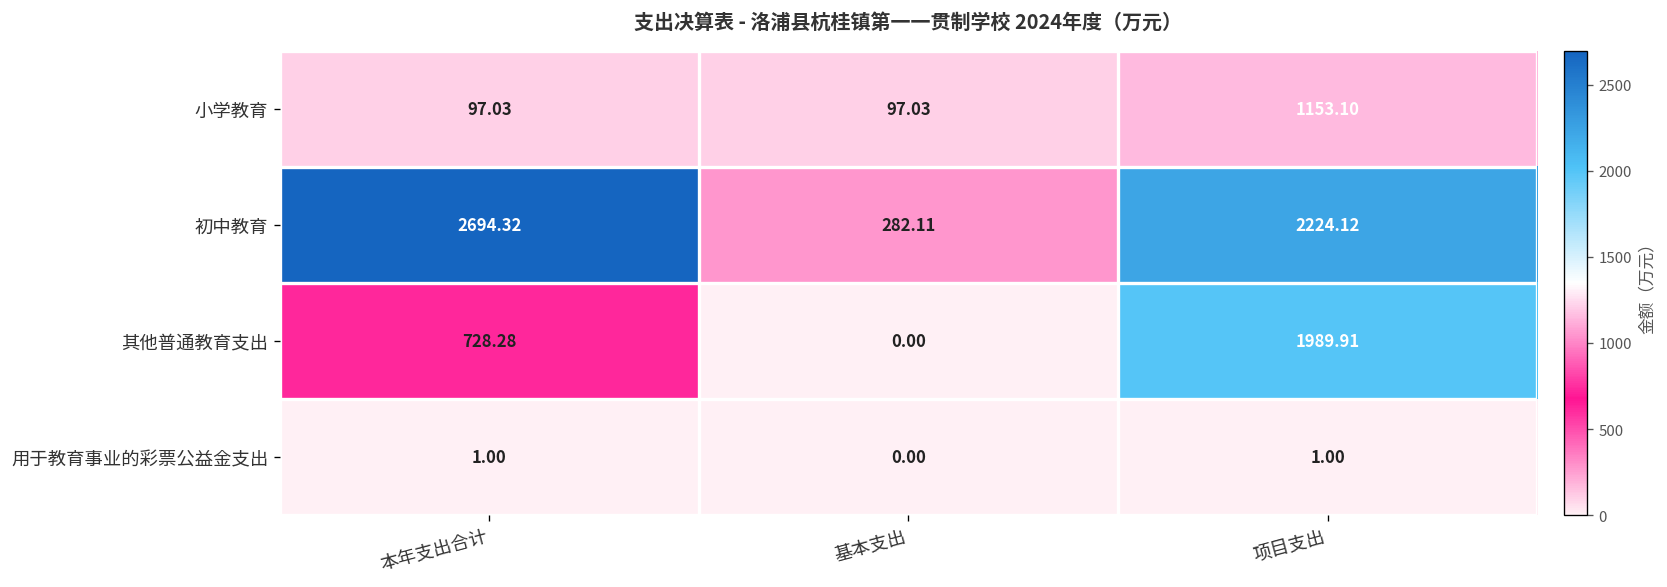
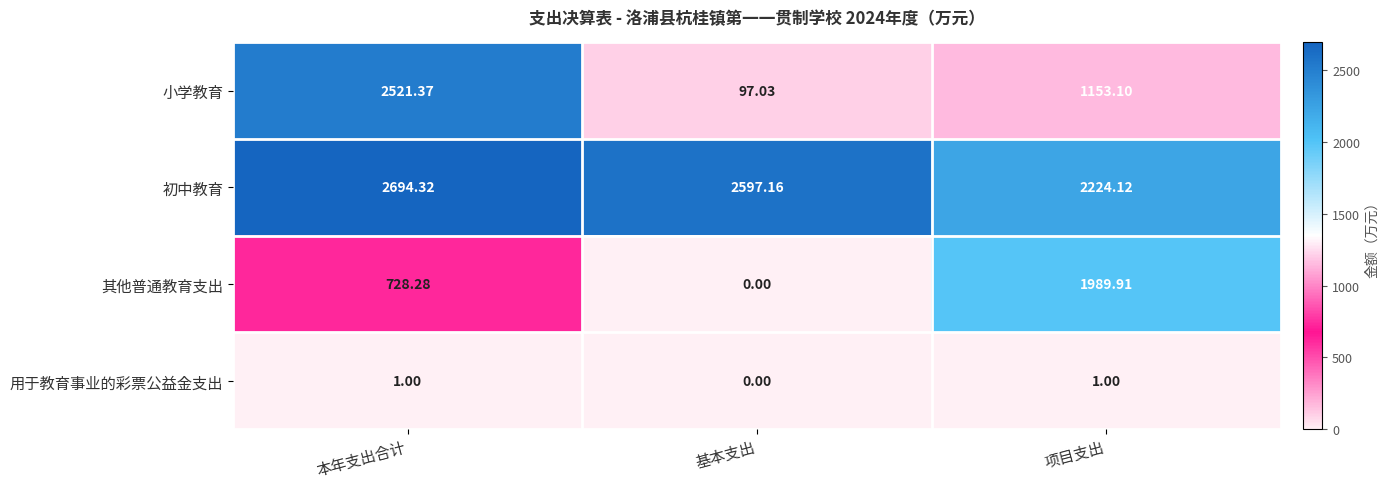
小学教育, 本年支出合计: 97.03 -> 2521.37
初中教育, 基本支出: 282.11 -> 2597.16
